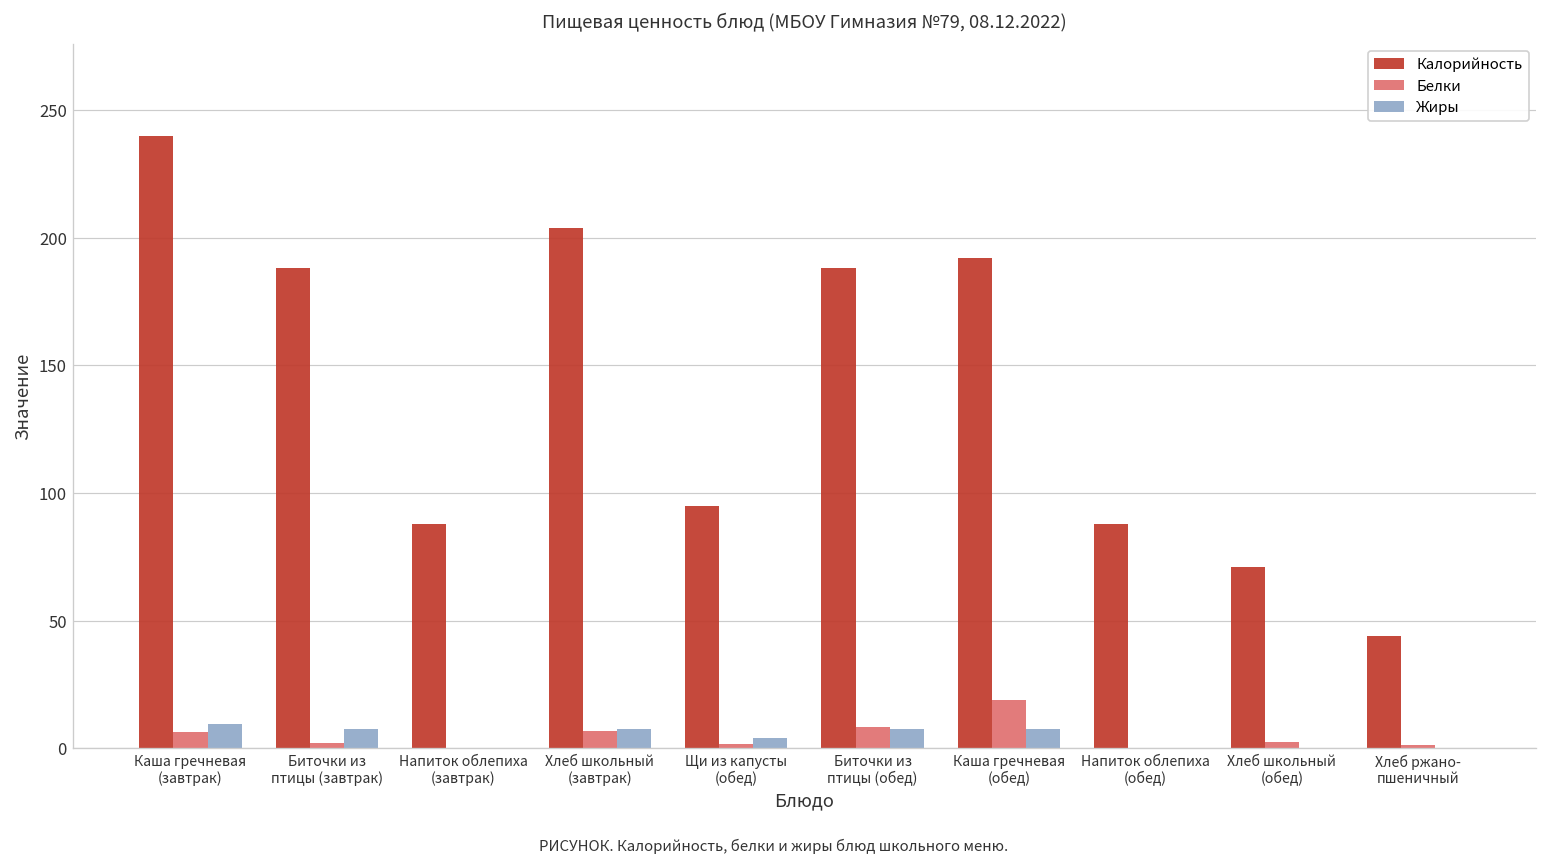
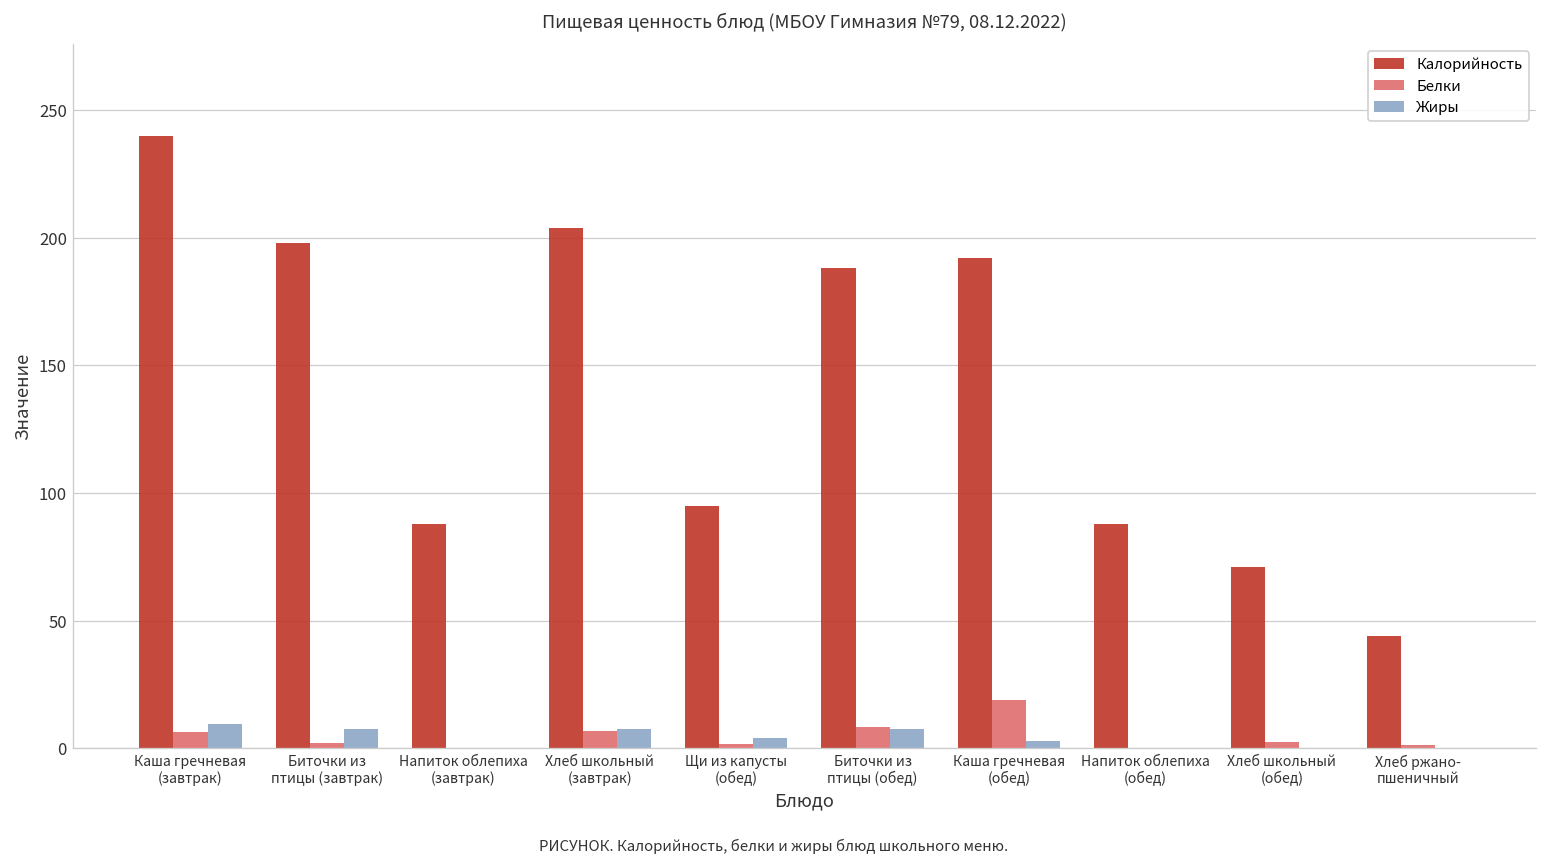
Калорийность, Биточки из птицы (завтрак): 188 -> 198
Жиры, Каша гречневая (обед): 8 -> 3
